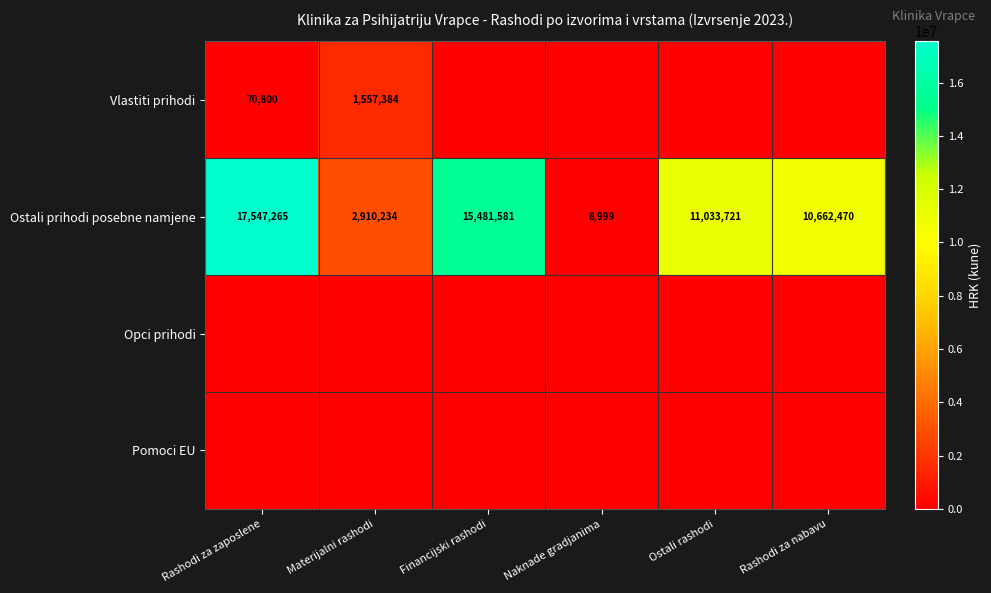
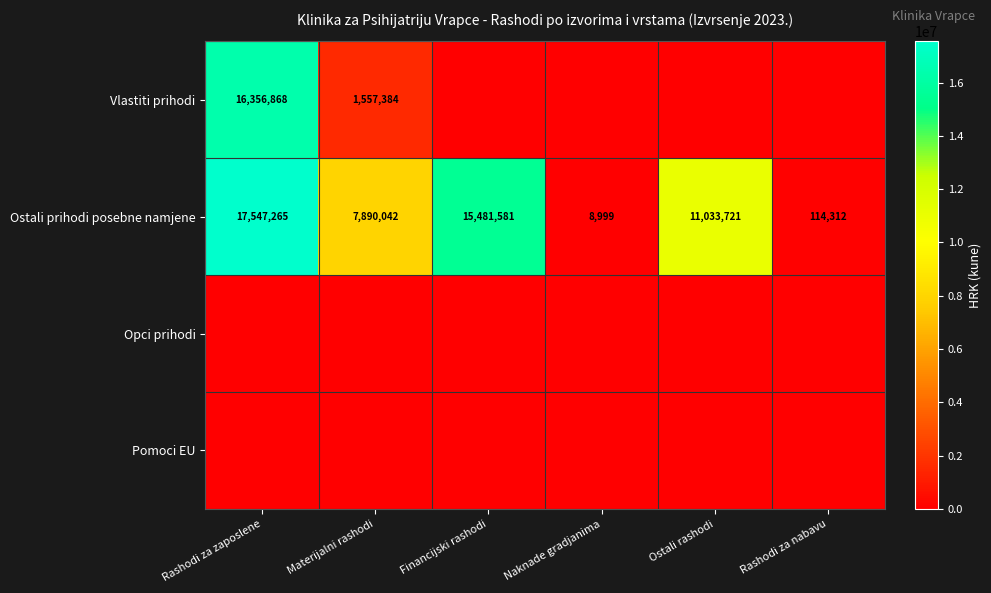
Vlastiti prihodi, Rashodi za zaposlene: 70,800 -> 16,356,868
Ostali prihodi posebne namjene, Materijalni rashodi: 2,910,234 -> 7,890,042
Ostali prihodi posebne namjene, Rashodi za nabavu: 10,662,470 -> 114,312
